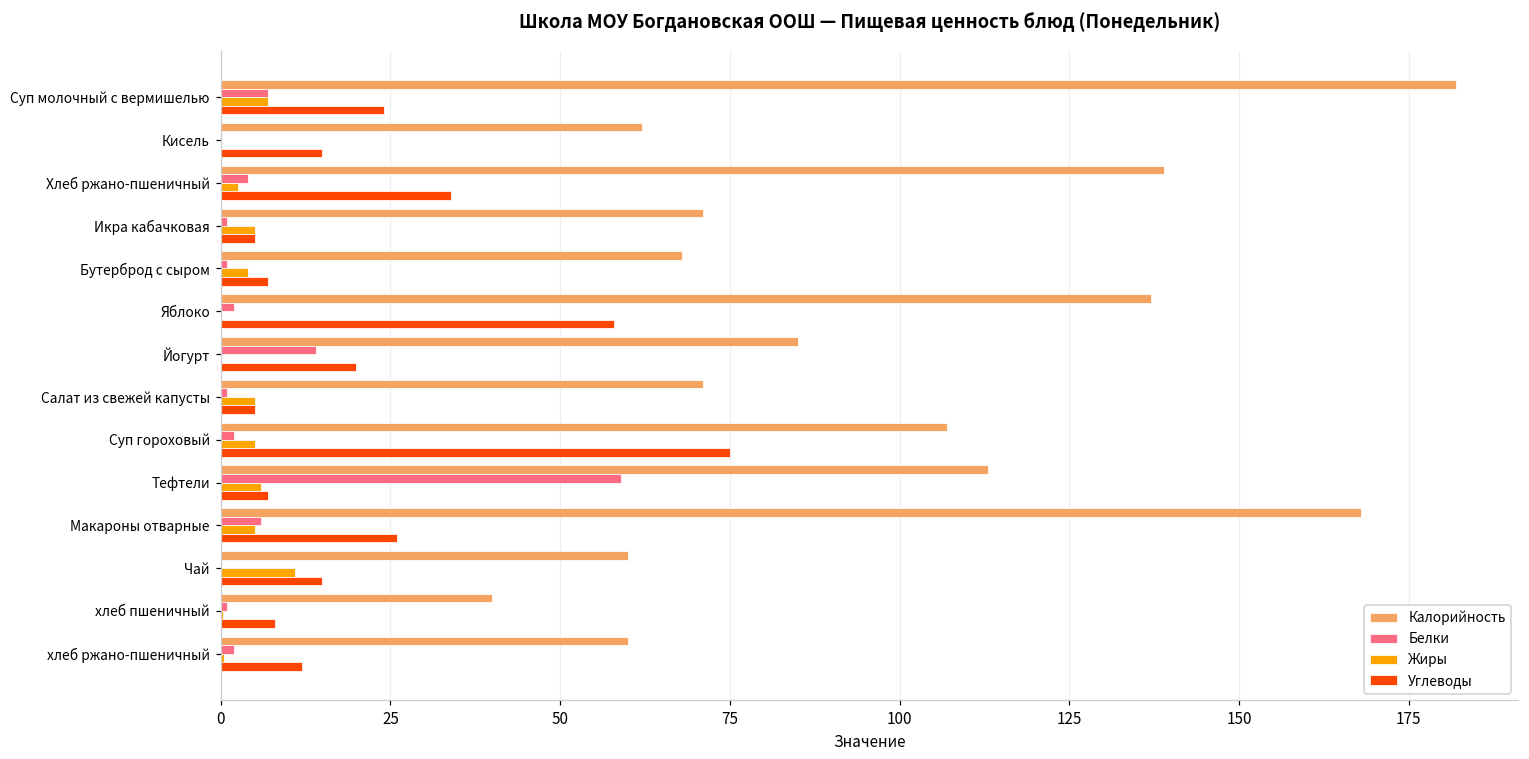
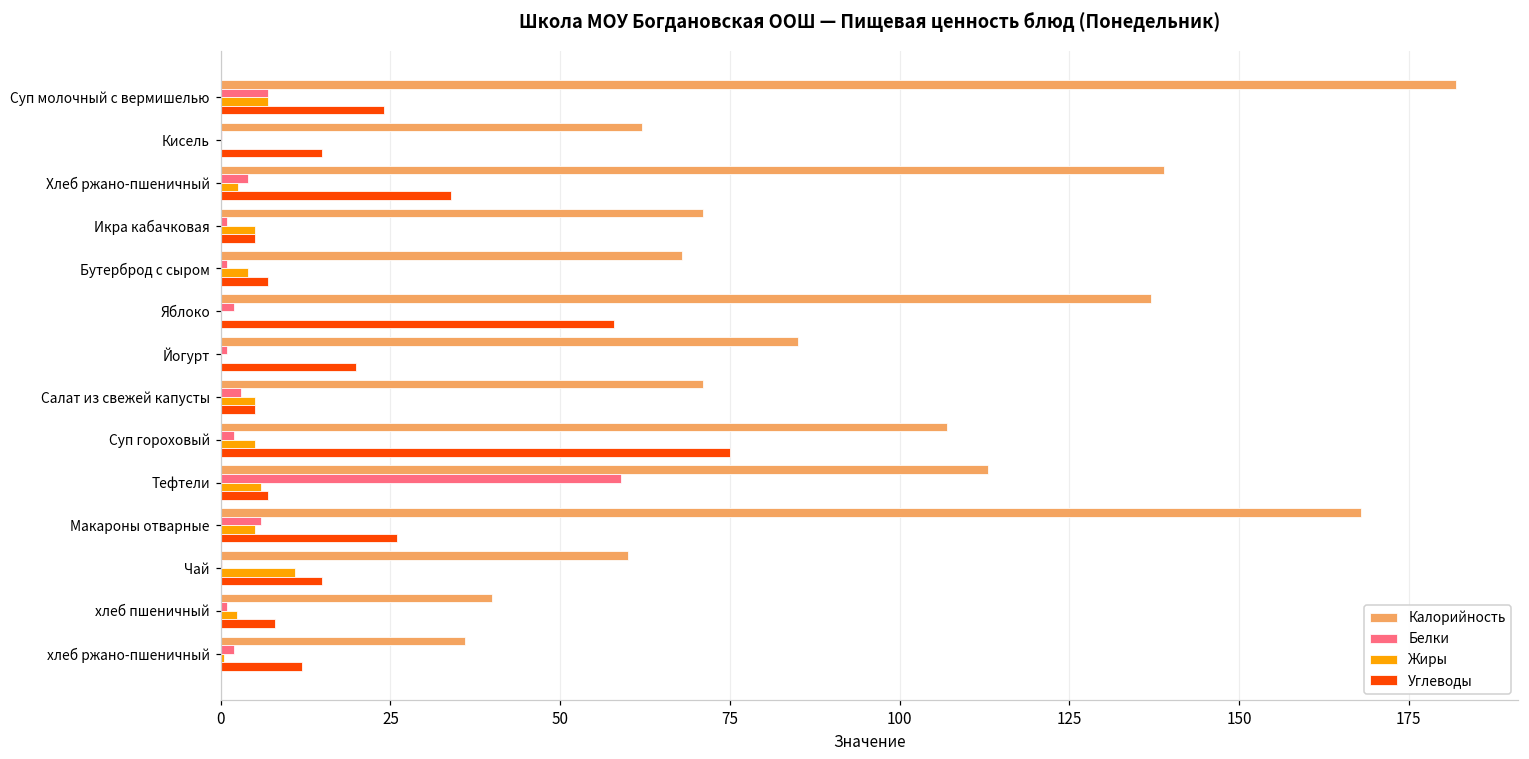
Белки, Йогурт: 14 -> 1
Белки, Салат из свежей капусты: 1 -> 3
Жиры, хлеб пшеничный: 0 -> 2
Калорийность, хлеб ржано-пшеничный: 60 -> 36
